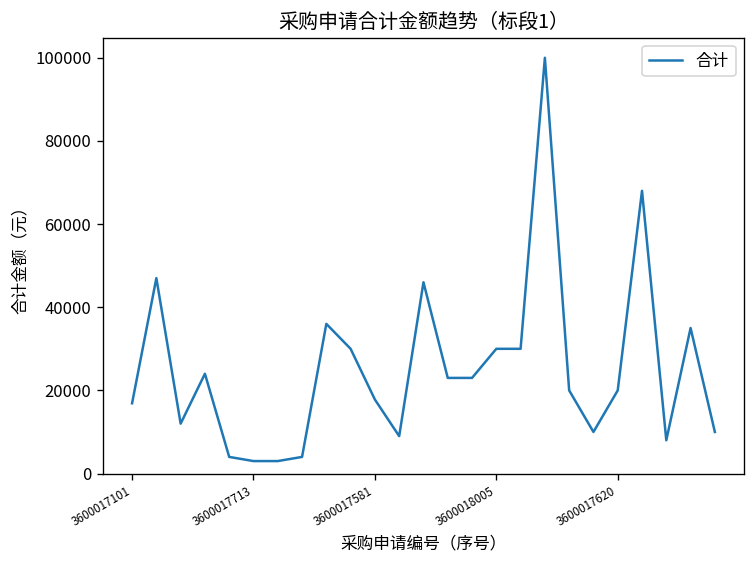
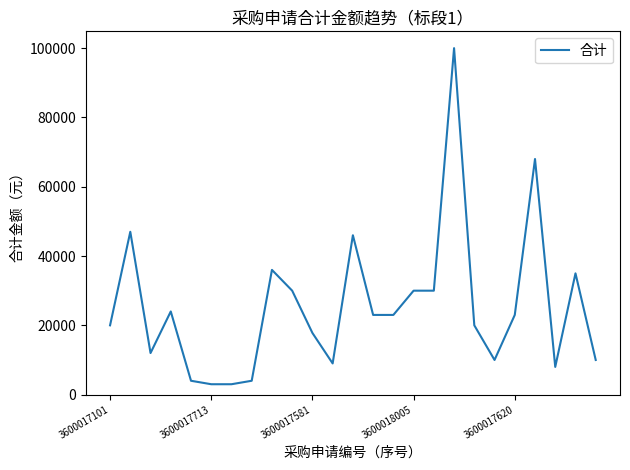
3600017101: 17000 -> 20000
3600017620: 20000 -> 23000
